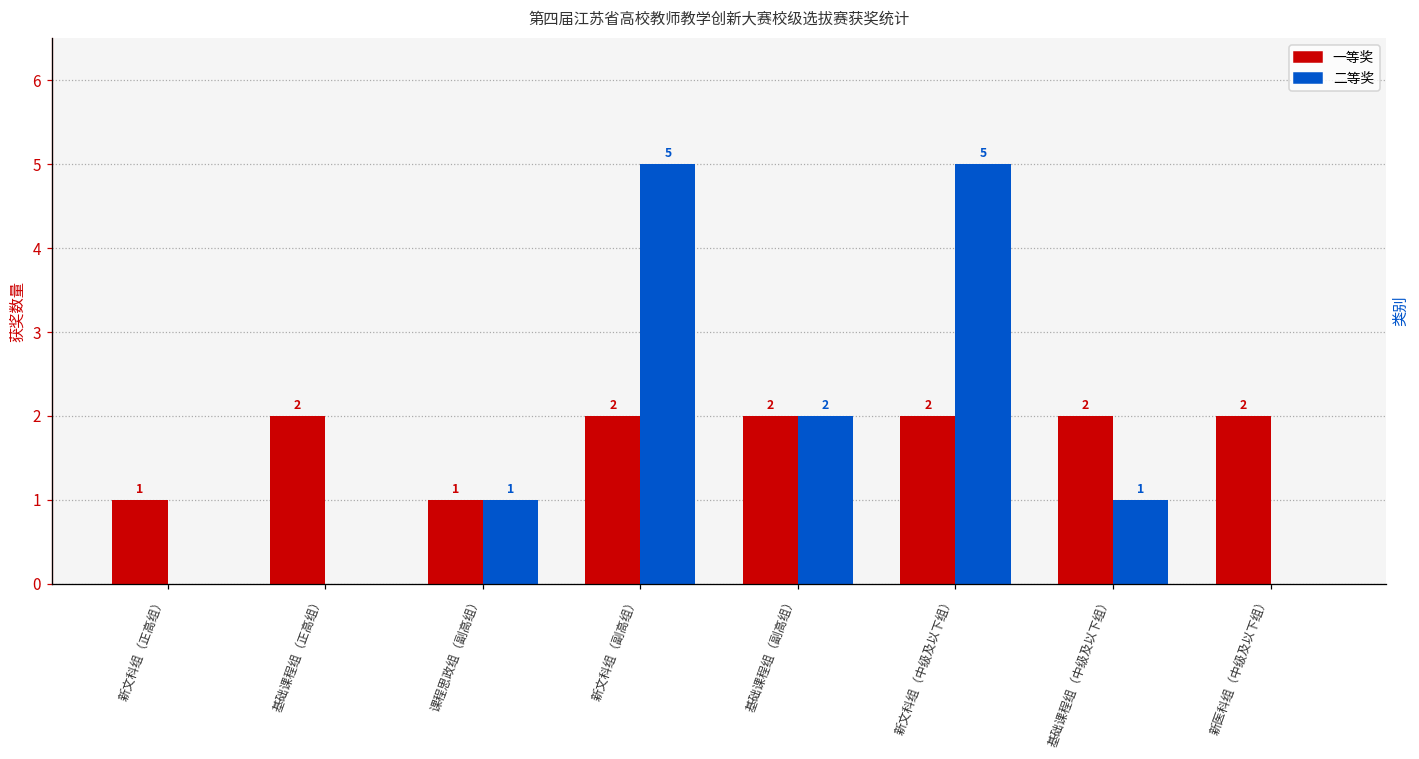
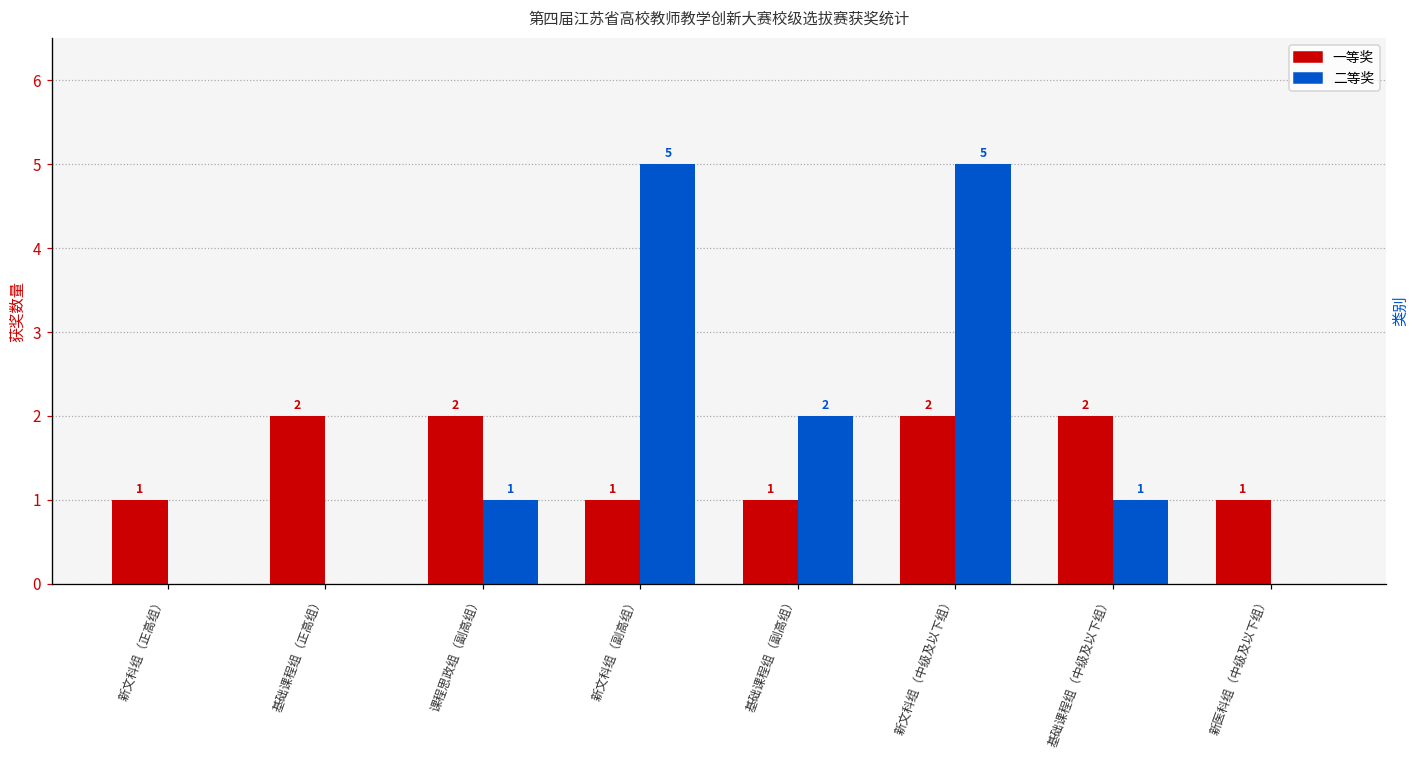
一等奖, 课程思政组（副高组）: 1 -> 2
一等奖, 新文科组（副高组）: 2 -> 1
一等奖, 基础课程组（副高组）: 2 -> 1
一等奖, 新医科组（中级及以下组）: 2 -> 1
